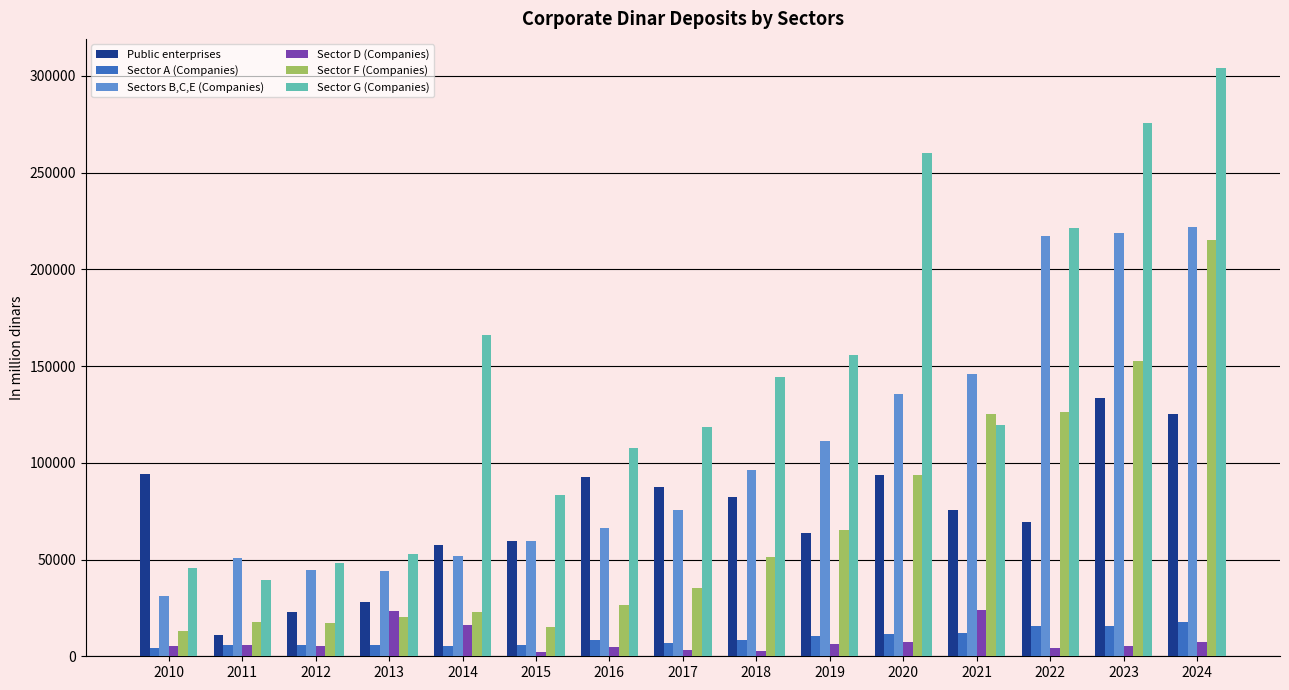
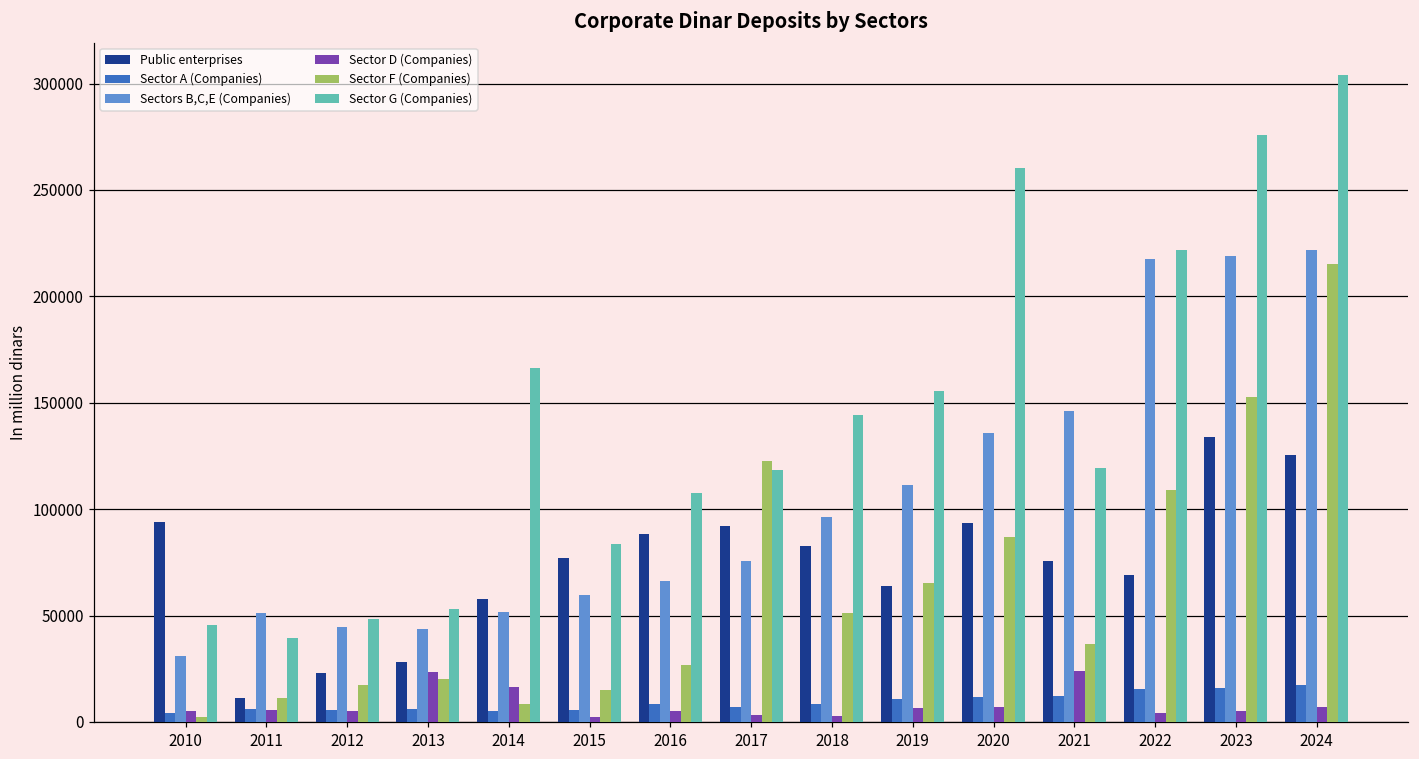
Sector F (Companies), 2010: 13000 -> 2000
Sector F (Companies), 2011: 18000 -> 11000
Sector F (Companies), 2014: 23000 -> 8000
Public enterprises, 2015: 59000 -> 77000
Public enterprises, 2016: 92000 -> 88000
Public enterprises, 2017: 88000 -> 92000
Sector F (Companies), 2017: 35000 -> 123000
Sector F (Companies), 2020: 94000 -> 87000
Sector F (Companies), 2021: 125000 -> 37000
Sector F (Companies), 2022: 126000 -> 109000
